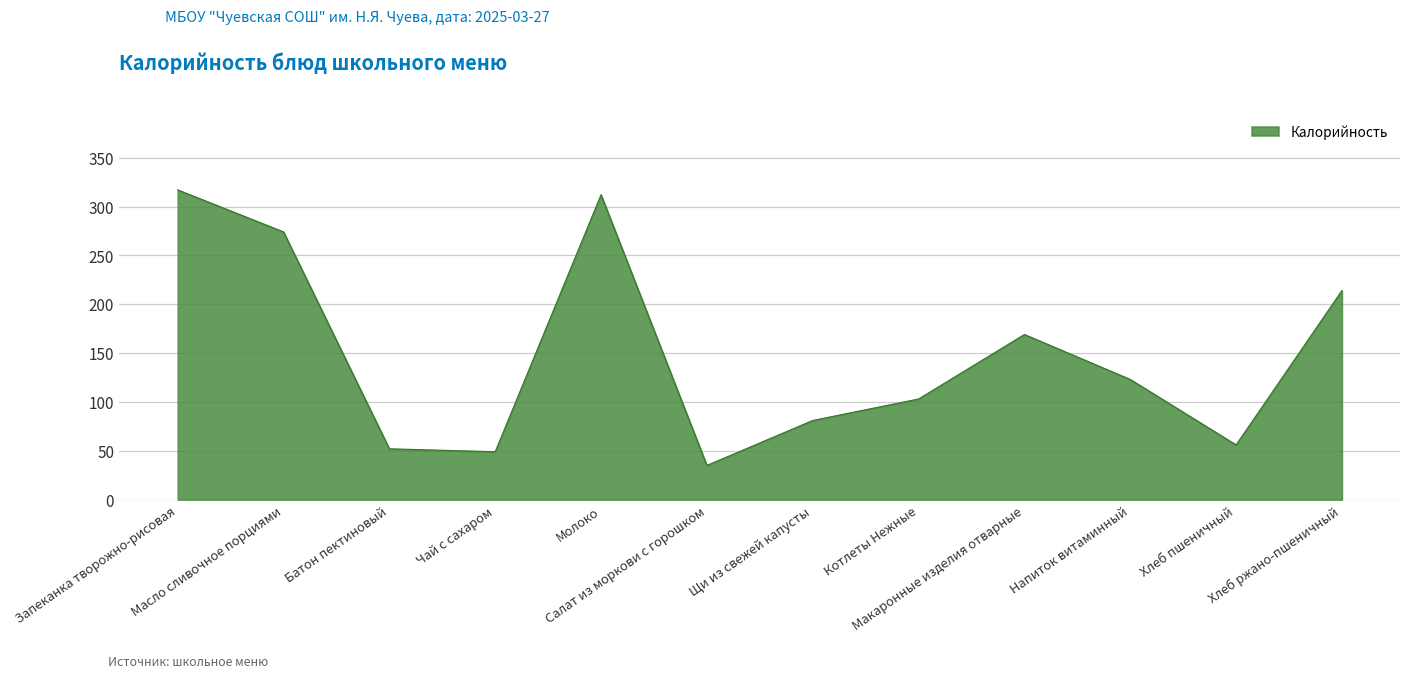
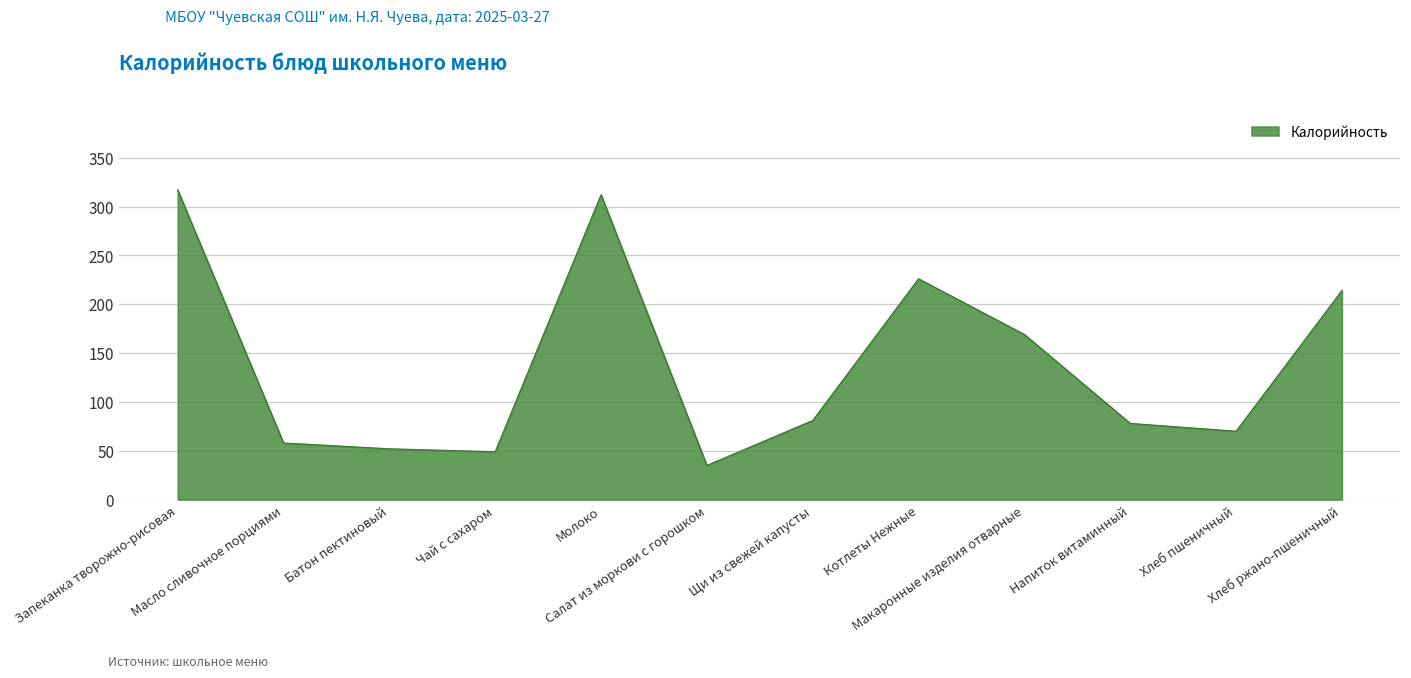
Масло сливочное порциями: 270 -> 60
Котлеты Нежные: 100 -> 230
Напиток витаминный: 120 -> 80
Хлеб пшеничный: 60 -> 70
